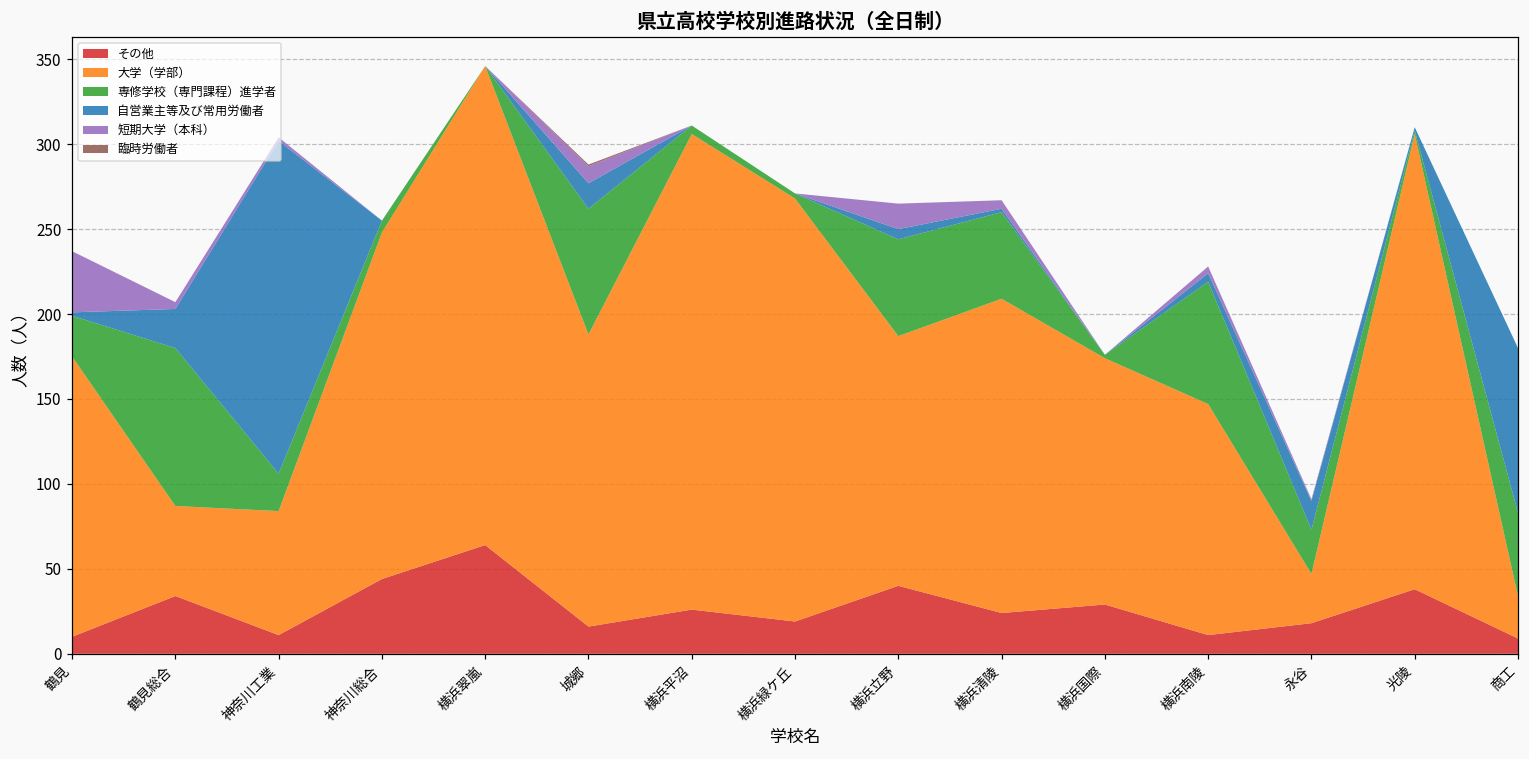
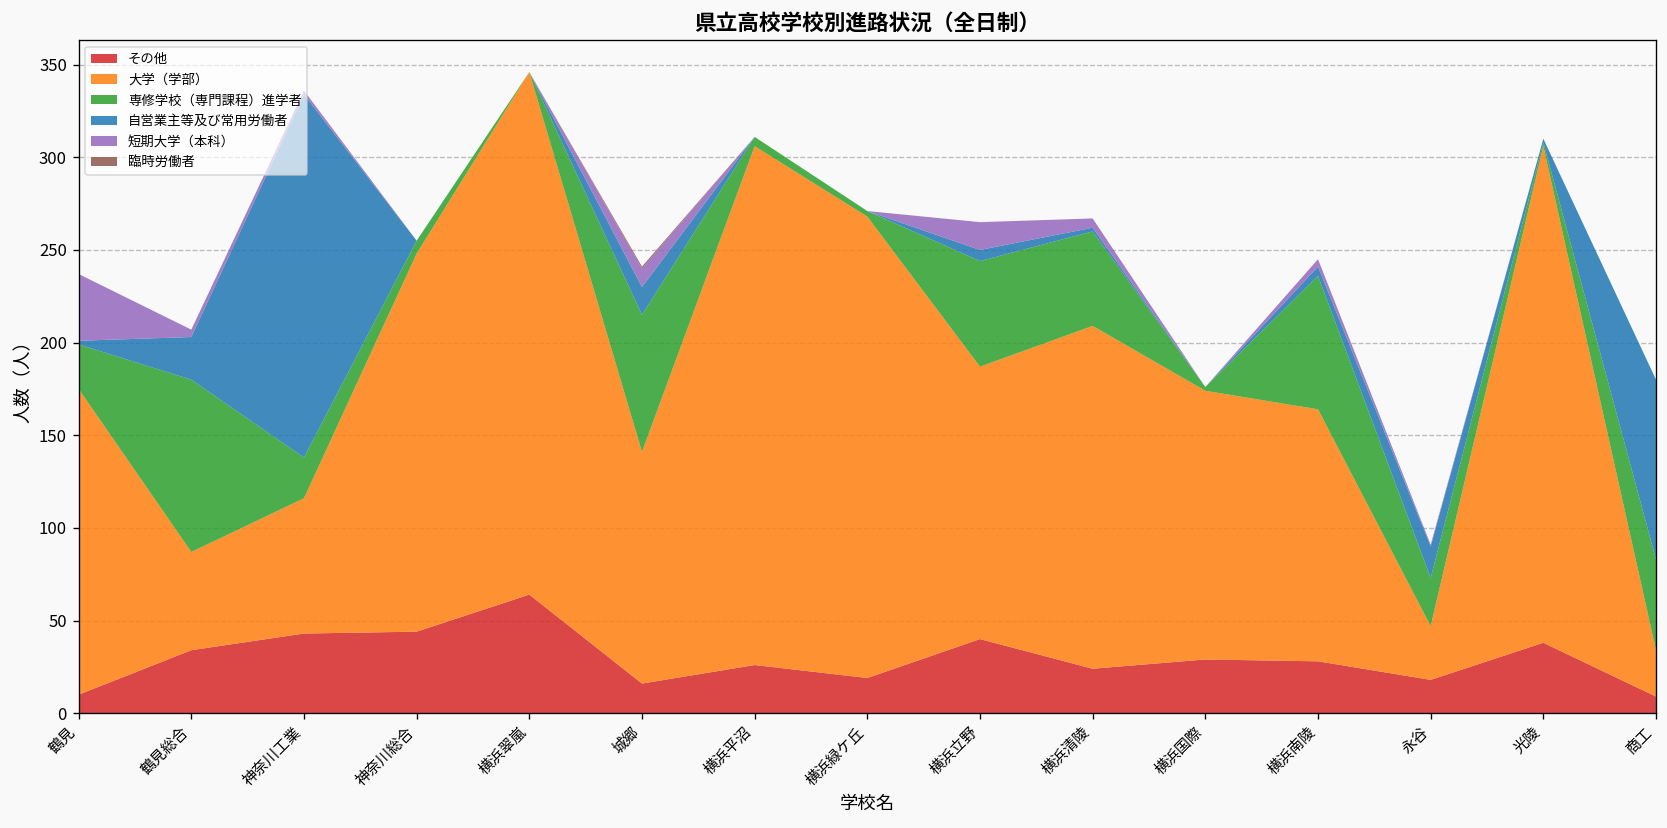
その他, 神奈川工業: 11 -> 43
大学（学部）, 城郷: 172 -> 125
その他, 横浜南陵: 11 -> 28
